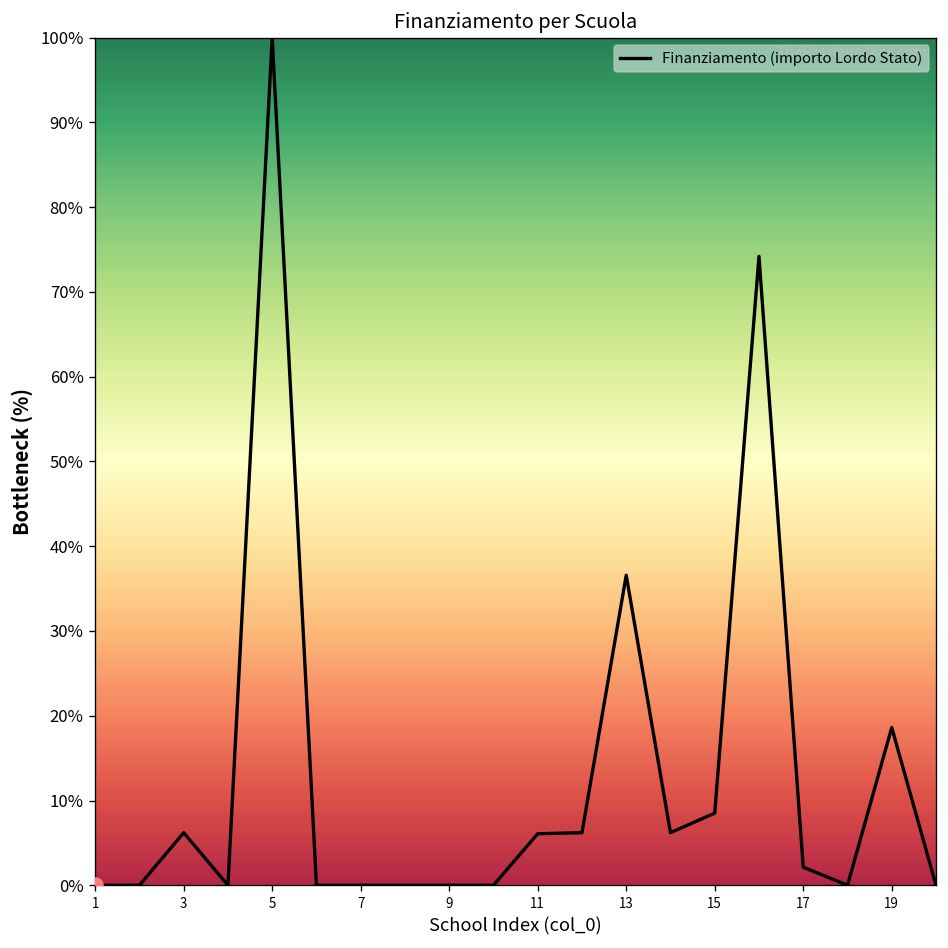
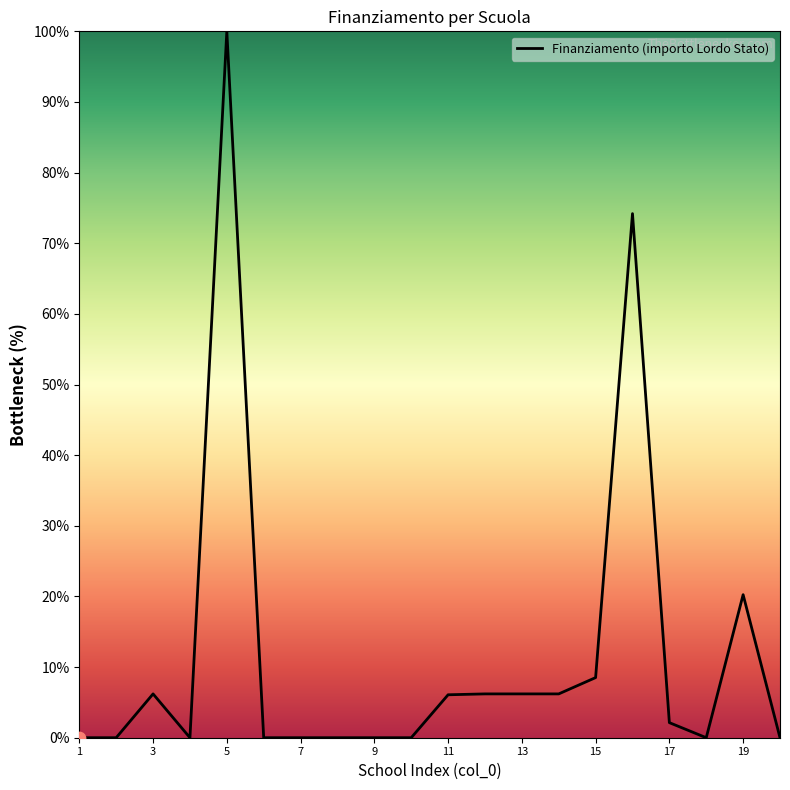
Finanziamento (importo Lordo Stato), 13: 37% -> 6%
Finanziamento (importo Lordo Stato), 19: 19% -> 20%
